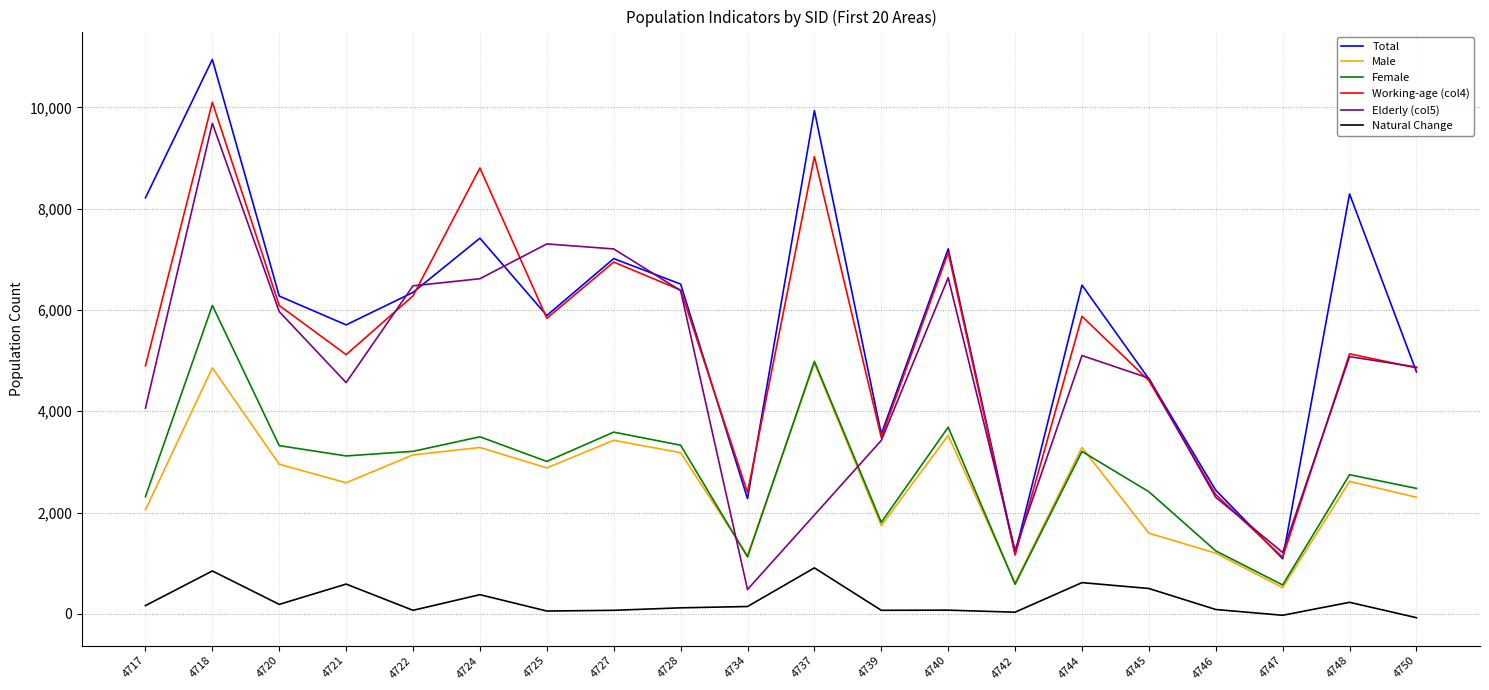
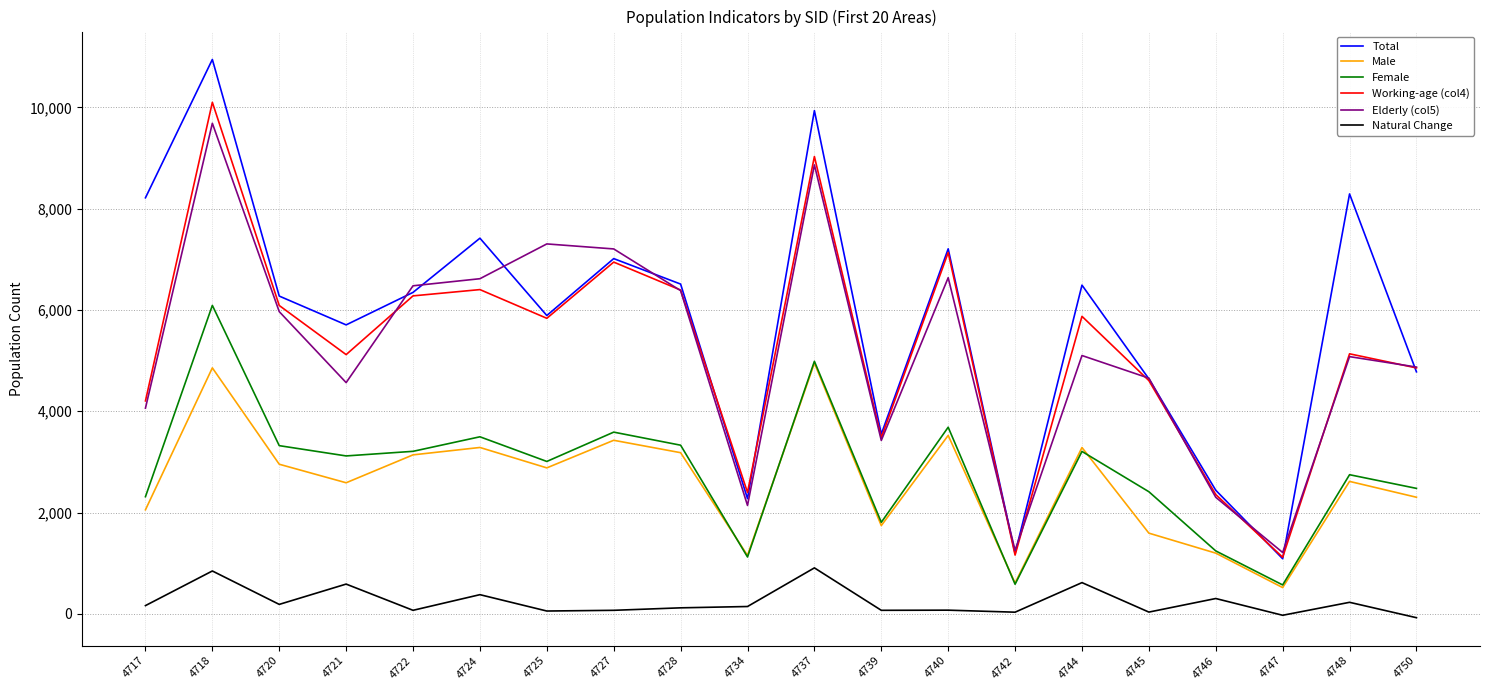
Working-age (col4), 4717: 4,900 -> 4,200
Working-age (col4), 4724: 8,800 -> 6,400
Elderly (col5), 4734: 500 -> 2,100
Elderly (col5), 4737: 2,000 -> 8,900
Natural Change, 4745: 500 -> 0
Natural Change, 4746: 100 -> 300
